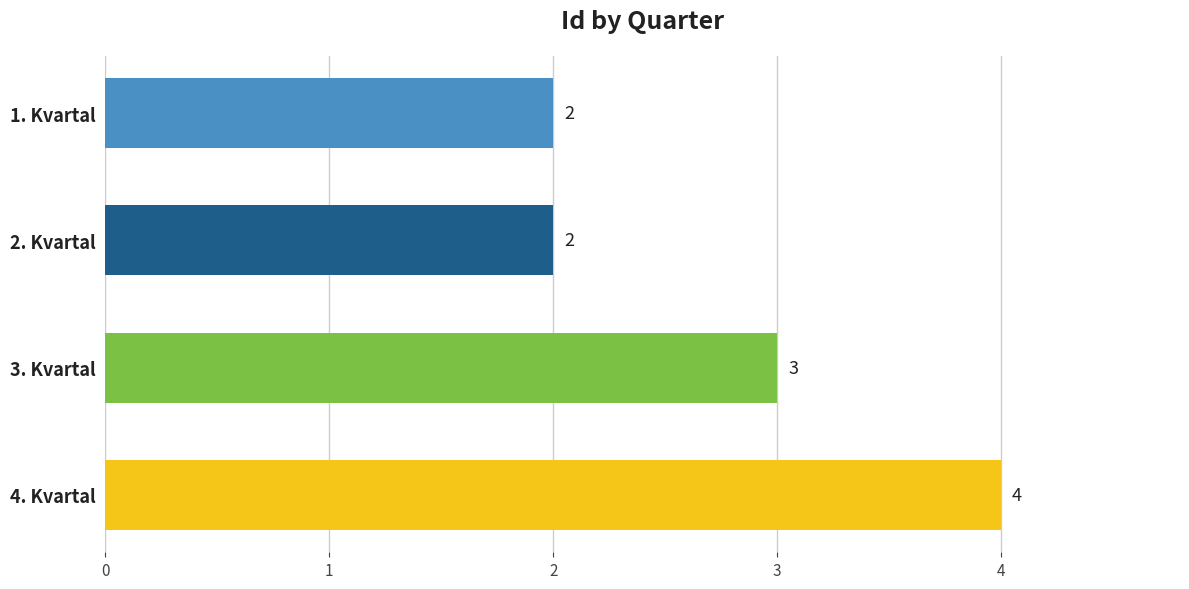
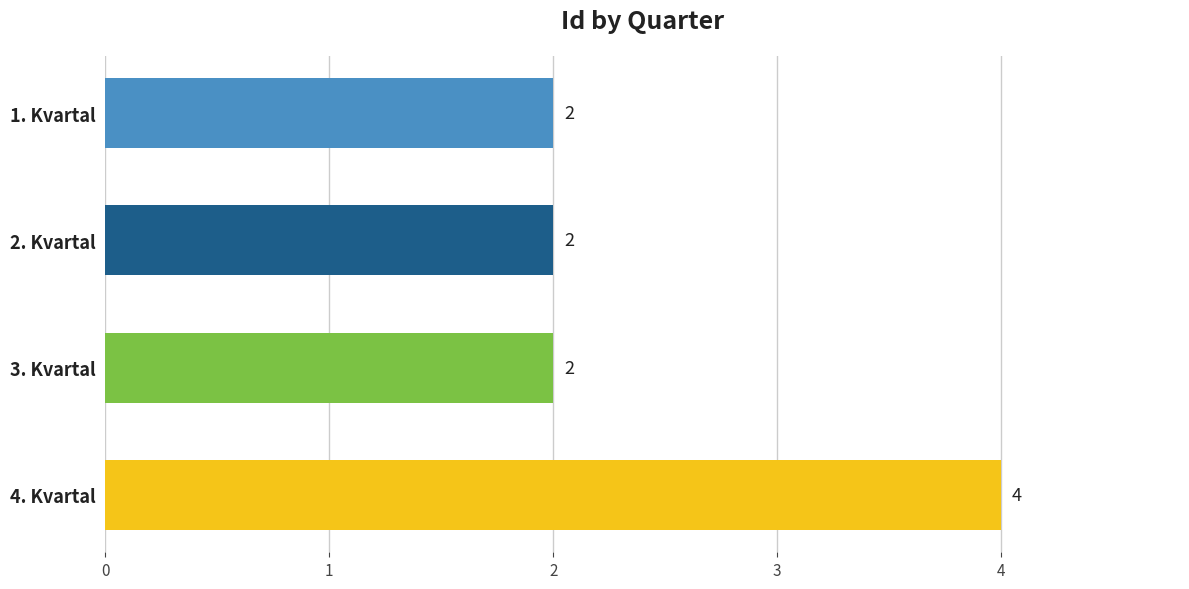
3. Kvartal: 3 -> 2
